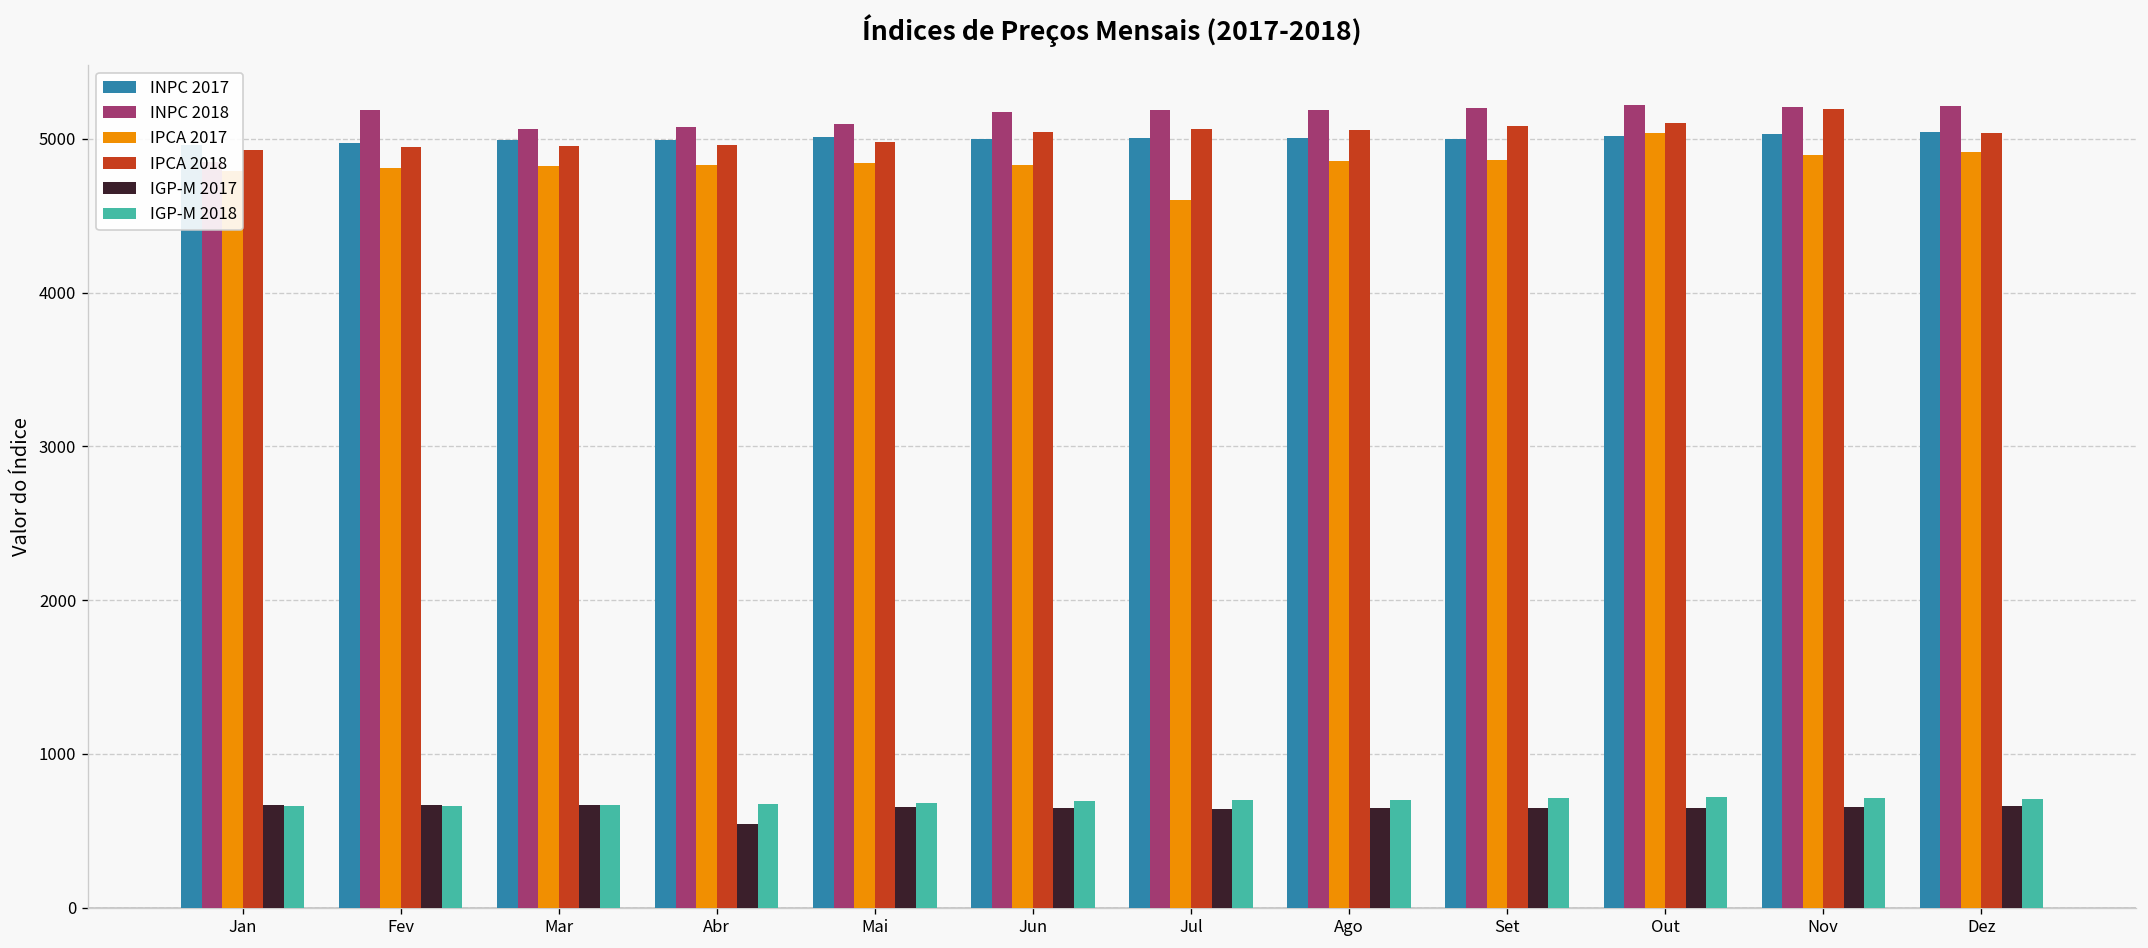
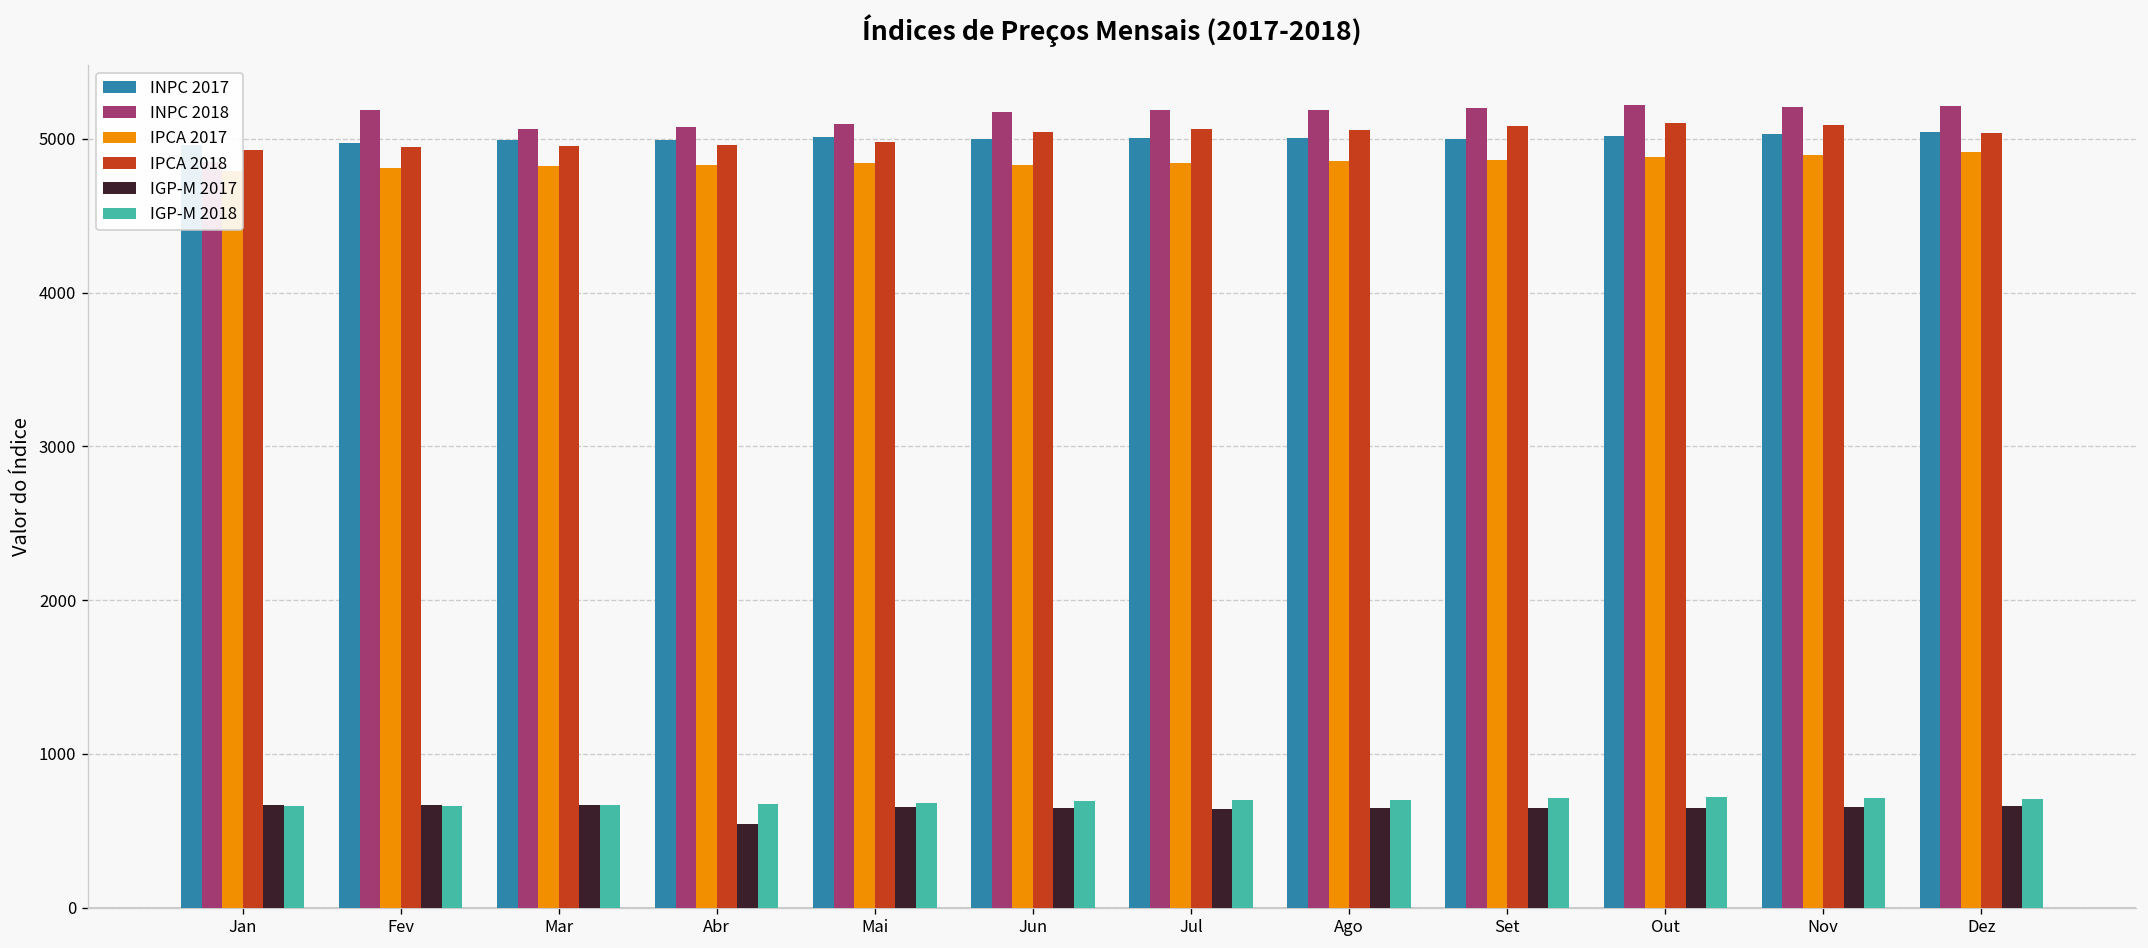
IPCA 2017, Jul: 4600 -> 4840
IPCA 2017, Out: 5040 -> 4880
IPCA 2018, Nov: 5190 -> 5090
